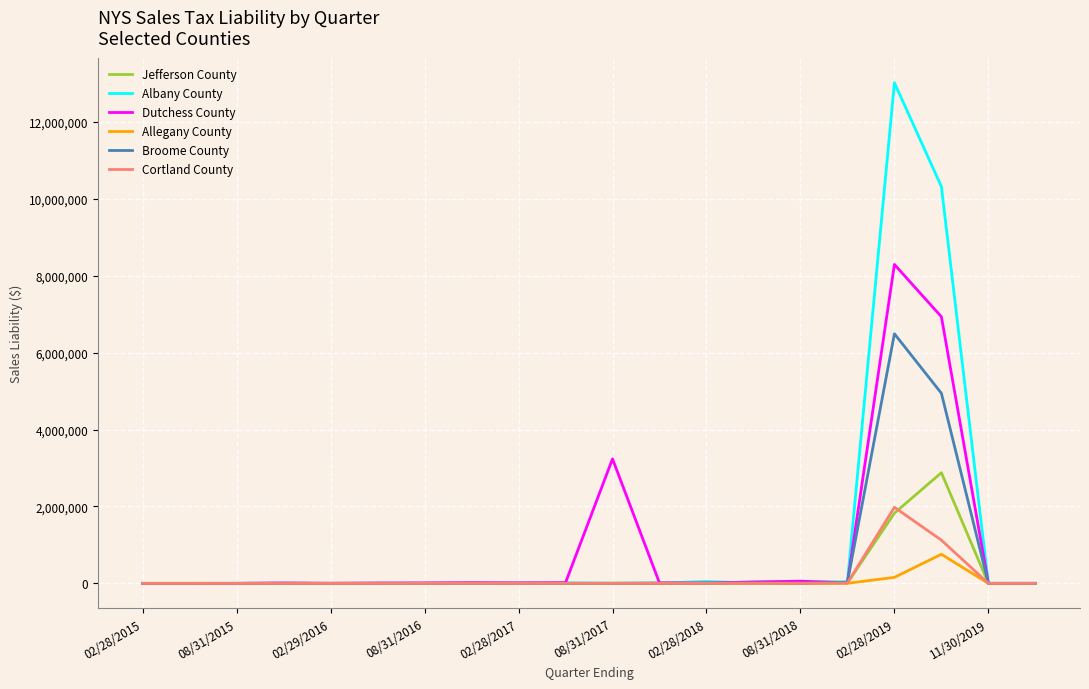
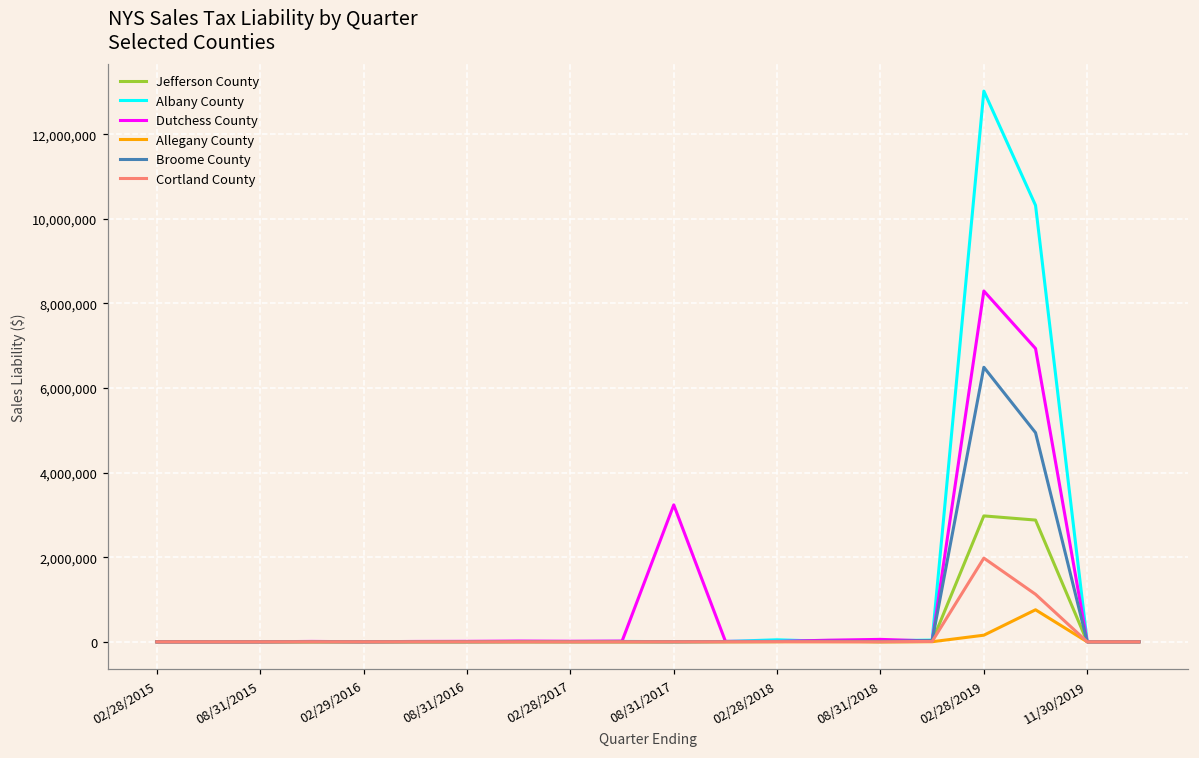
Jefferson County, 02/28/2019: 1,800,000 -> 3,000,000
